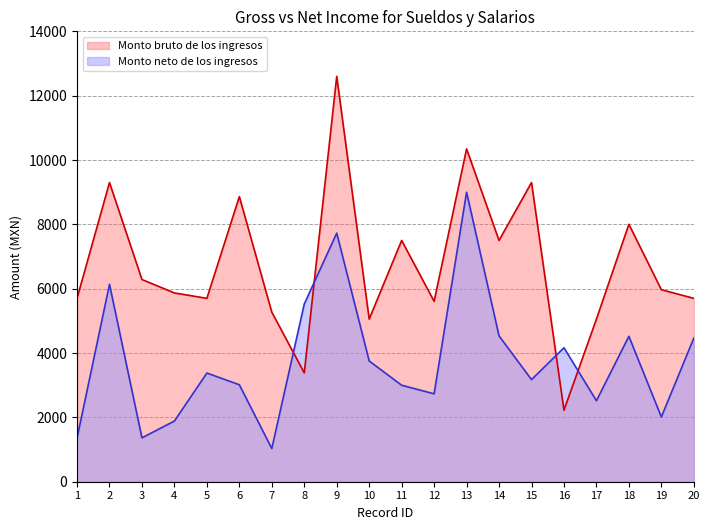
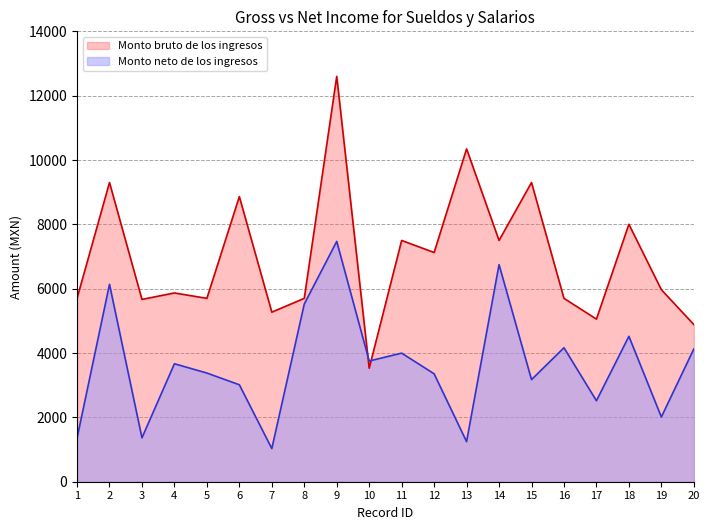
Monto bruto de los ingresos, 3: 6300 -> 5700
Monto neto de los ingresos, 4: 1900 -> 3700
Monto bruto de los ingresos, 8: 3400 -> 5700
Monto neto de los ingresos, 9: 7700 -> 7500
Monto bruto de los ingresos, 10: 5100 -> 3500
Monto neto de los ingresos, 11: 3000 -> 4000
Monto bruto de los ingresos, 12: 5600 -> 7100
Monto neto de los ingresos, 12: 2700 -> 3400
Monto neto de los ingresos, 13: 9000 -> 1200
Monto neto de los ingresos, 14: 4500 -> 6700
Monto bruto de los ingresos, 16: 2200 -> 5700
Monto bruto de los ingresos, 20: 5700 -> 4900
Monto neto de los ingresos, 20: 4500 -> 4100
